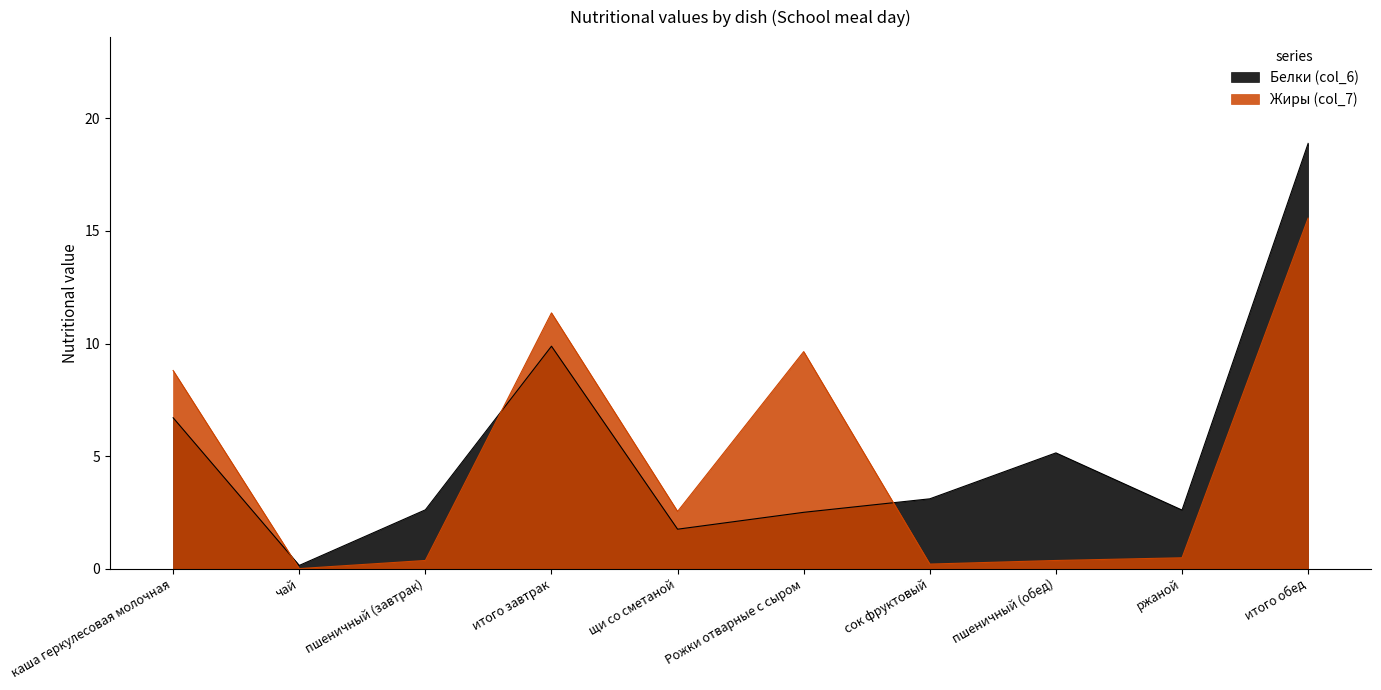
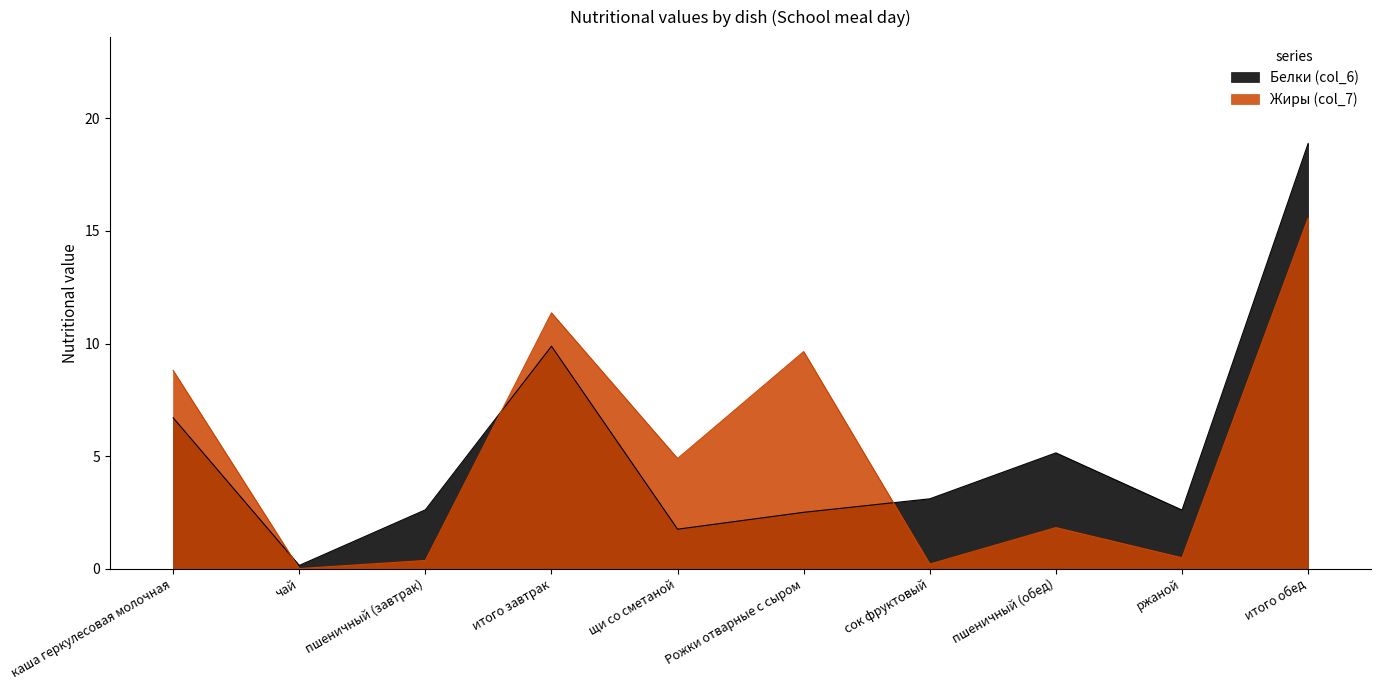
Жиры (col_7), щи со сметаной: 2.5 -> 4.9
Жиры (col_7), пшеничный (обед): 0.4 -> 1.8
